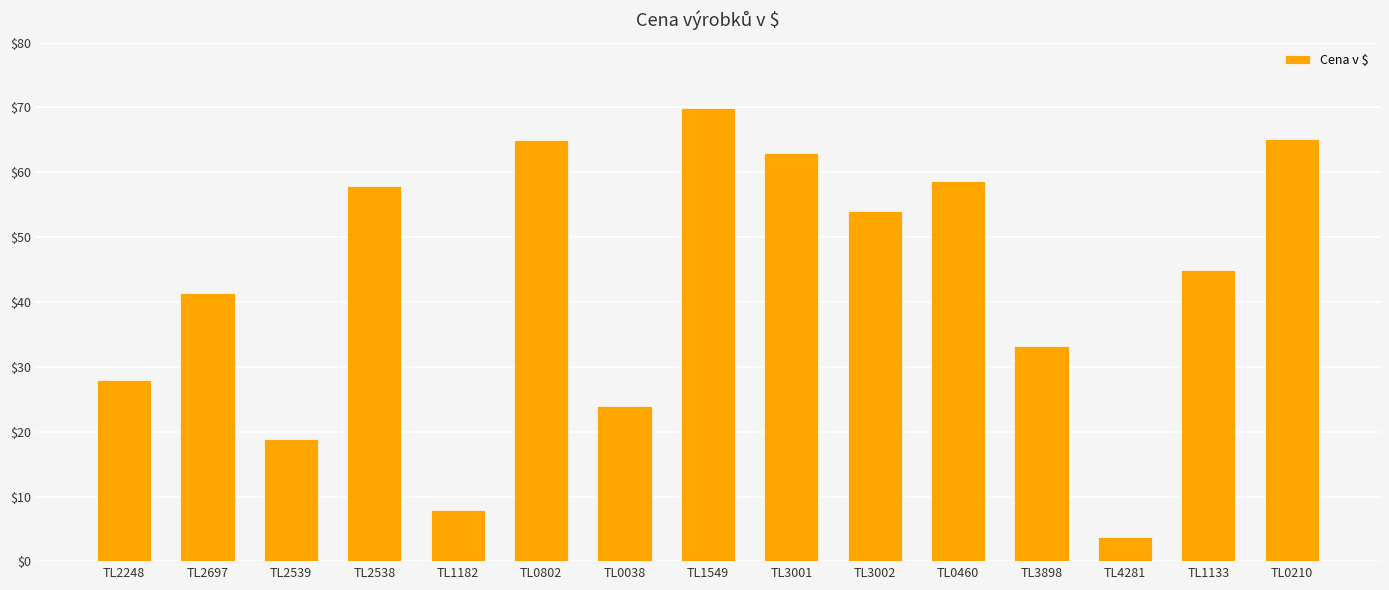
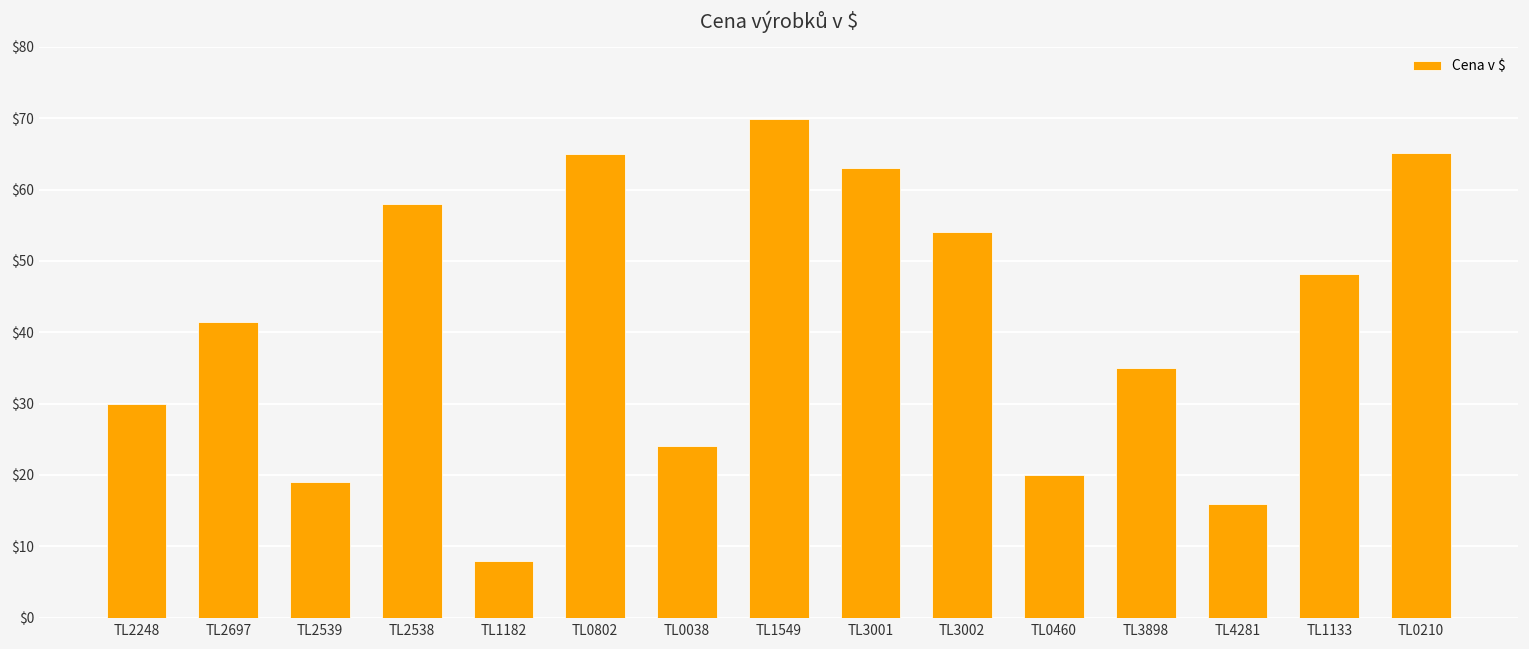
TL2248: $28 -> $30
TL0460: $59 -> $20
TL3898: $33 -> $35
TL4281: $4 -> $16
TL1133: $45 -> $48
